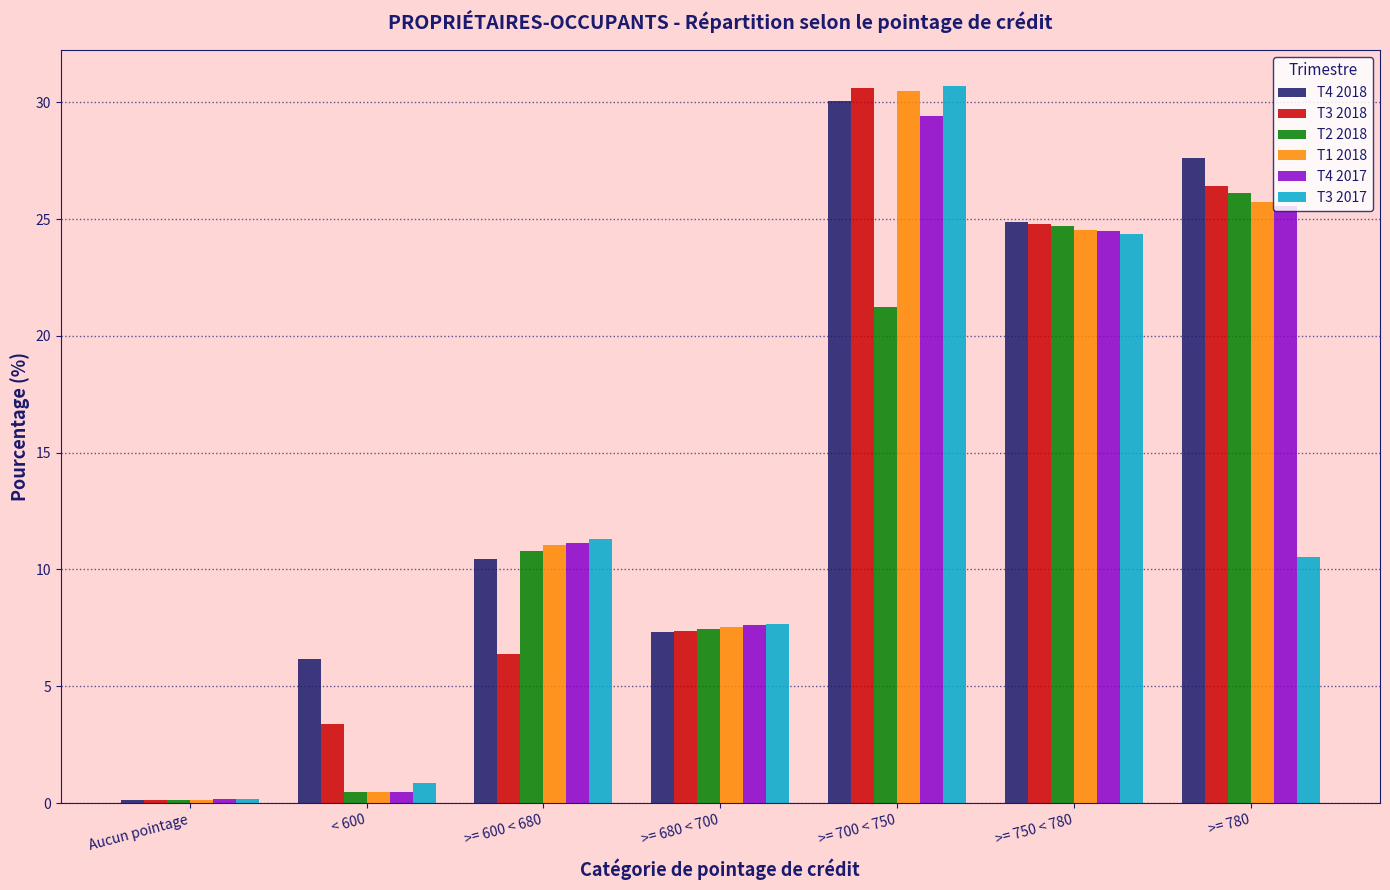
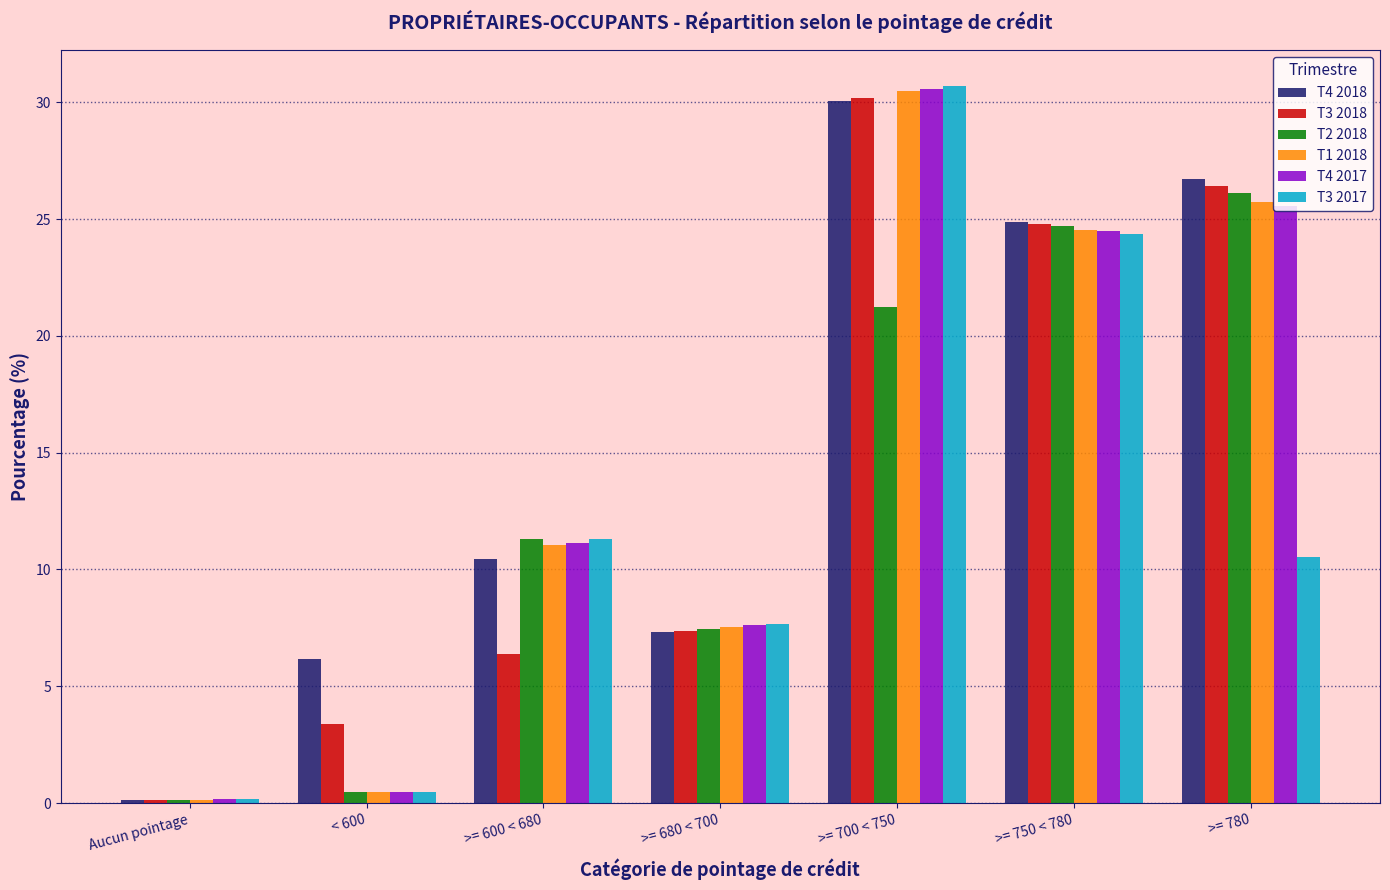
T3 2017, < 600: 0.9 -> 0.5
T2 2018, >= 600 < 680: 10.8 -> 11.3
T3 2018, >= 700 < 750: 30.6 -> 30.2
T4 2017, >= 700 < 750: 29.4 -> 30.6
T4 2018, >= 780: 27.6 -> 26.7
